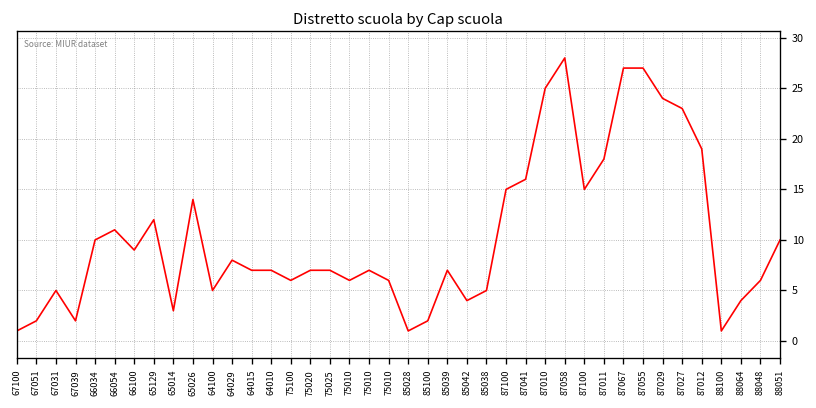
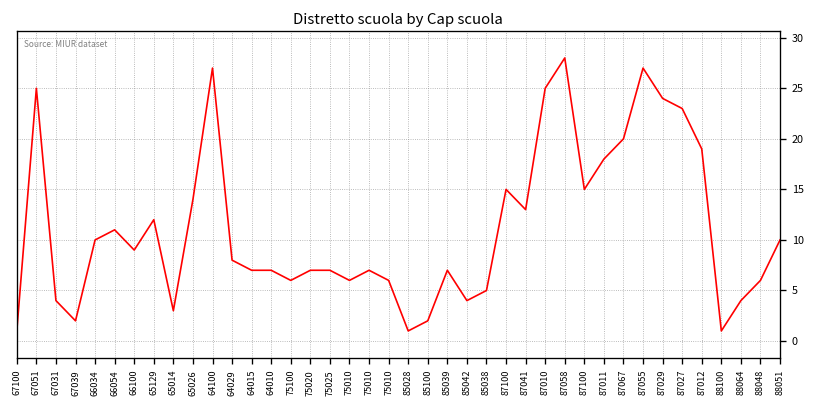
67051: 2 -> 25
67031: 5 -> 4
64100: 5 -> 27
87041: 16 -> 13
87067: 27 -> 20
